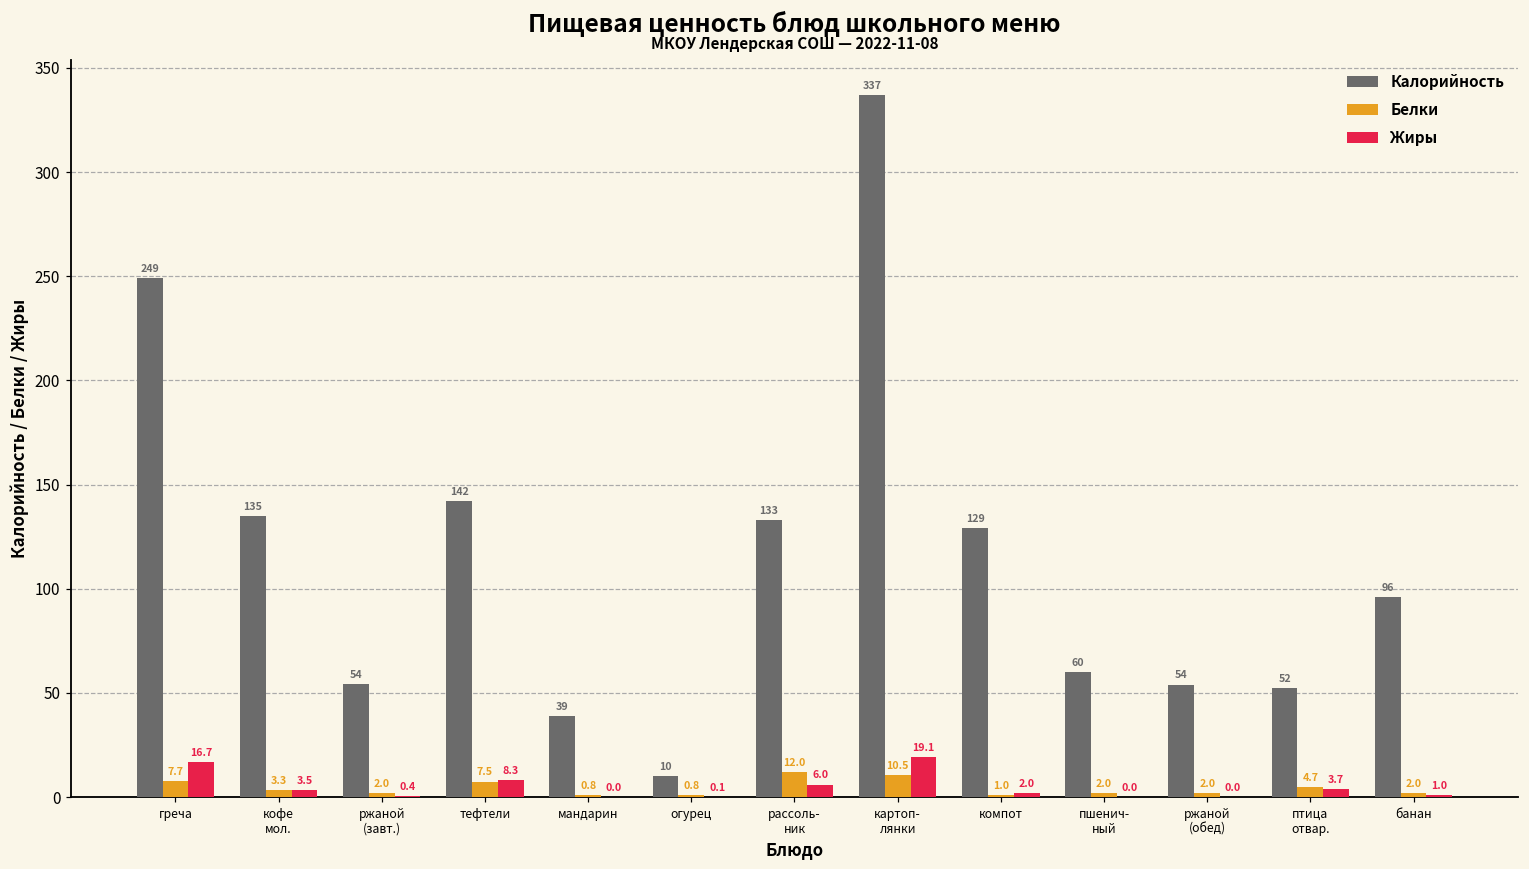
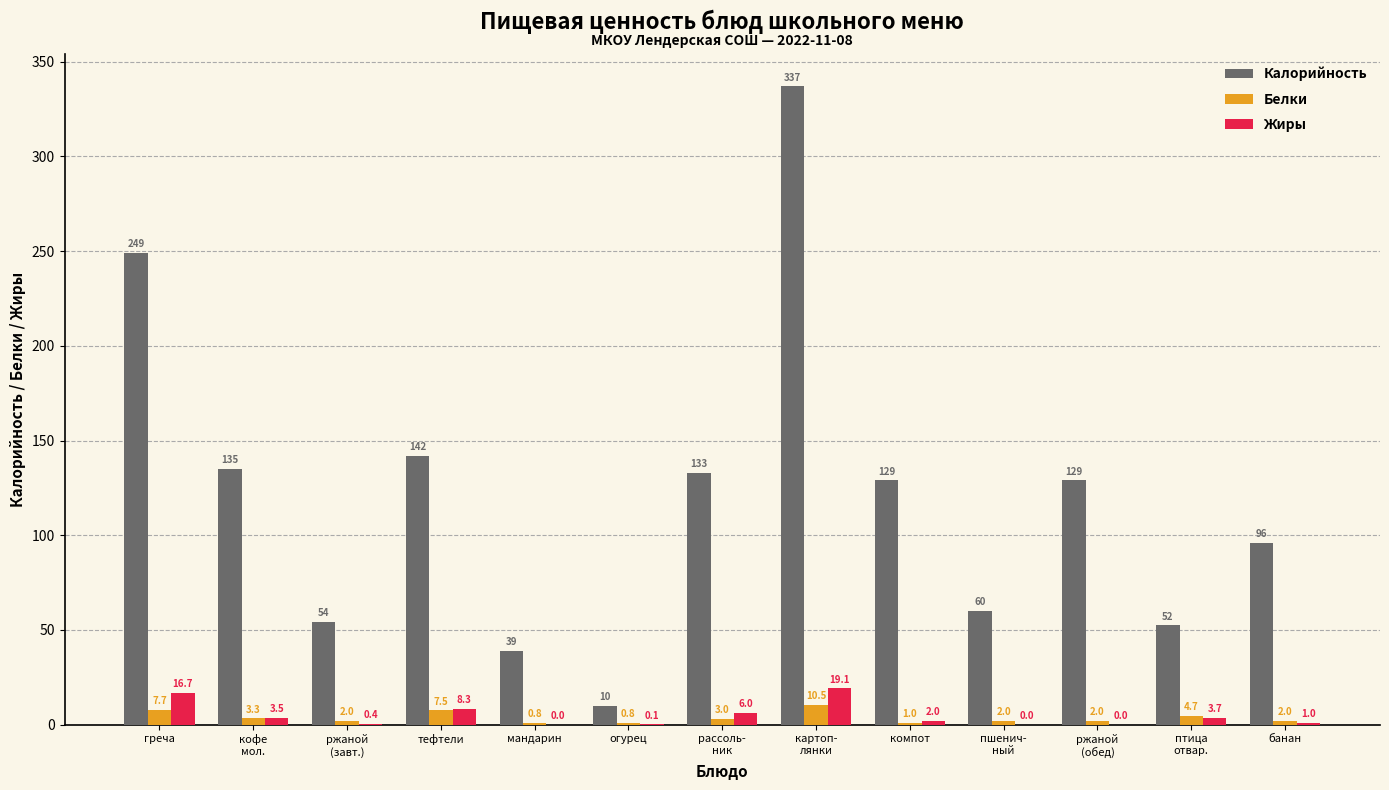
Белки, рассоль- ник: 12.0 -> 3.0
Калорийность, ржаной (обед): 54 -> 129
